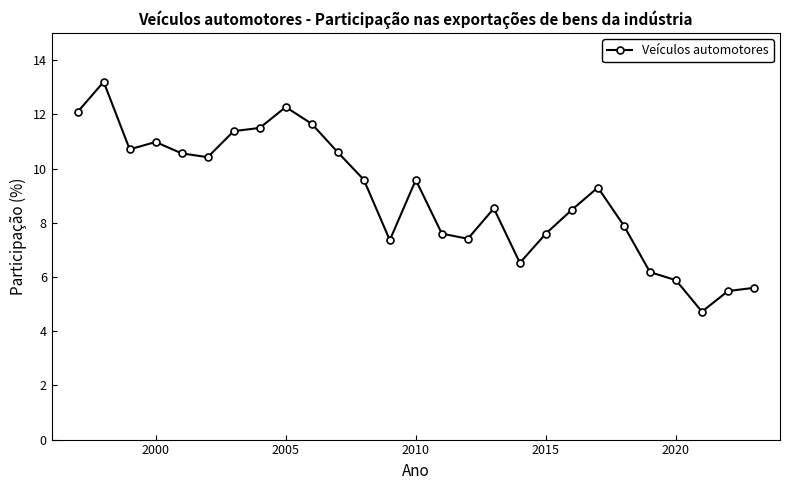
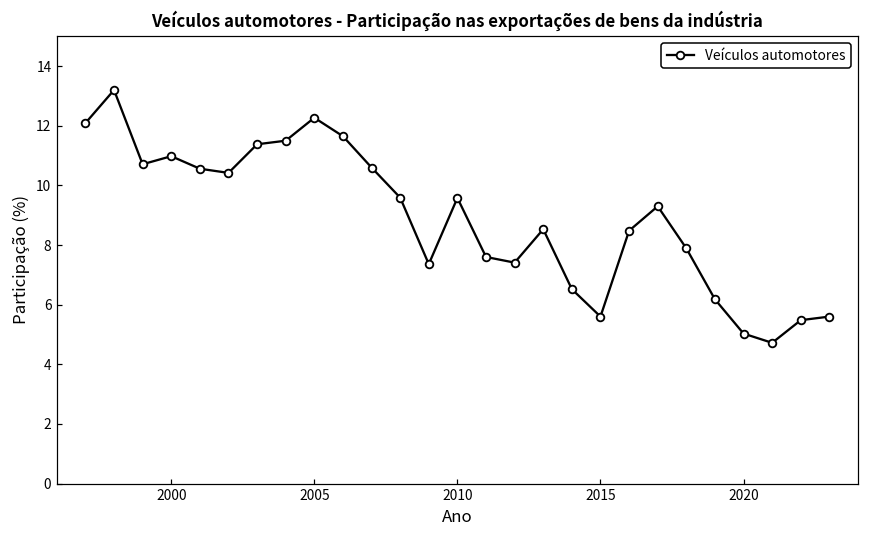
2015: 7.6 -> 5.6
2020: 5.9 -> 5.0
